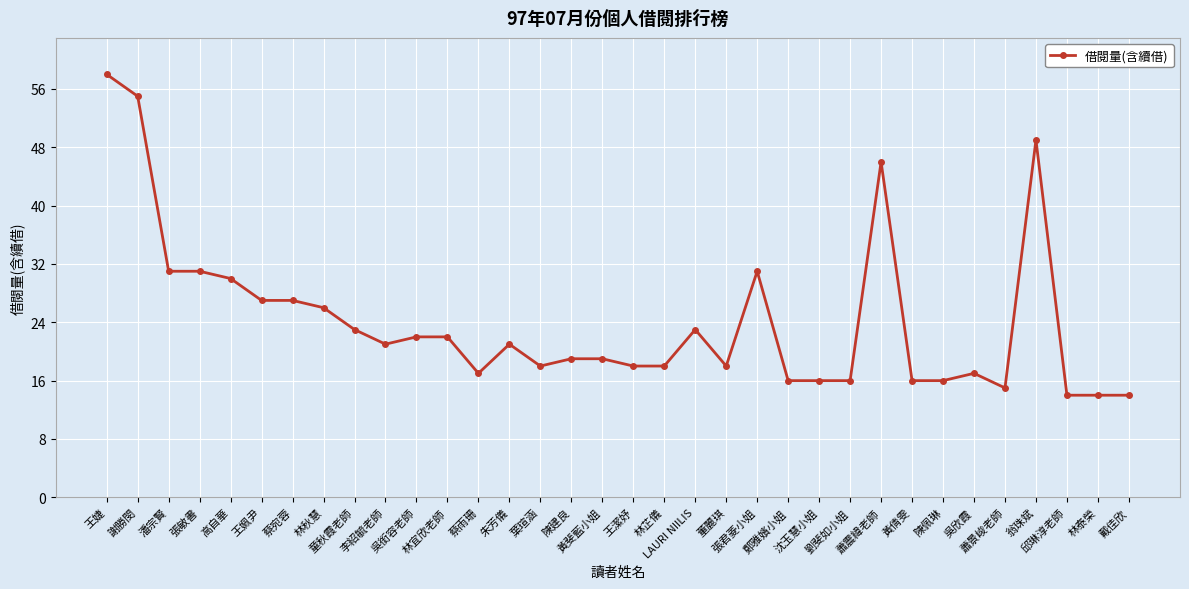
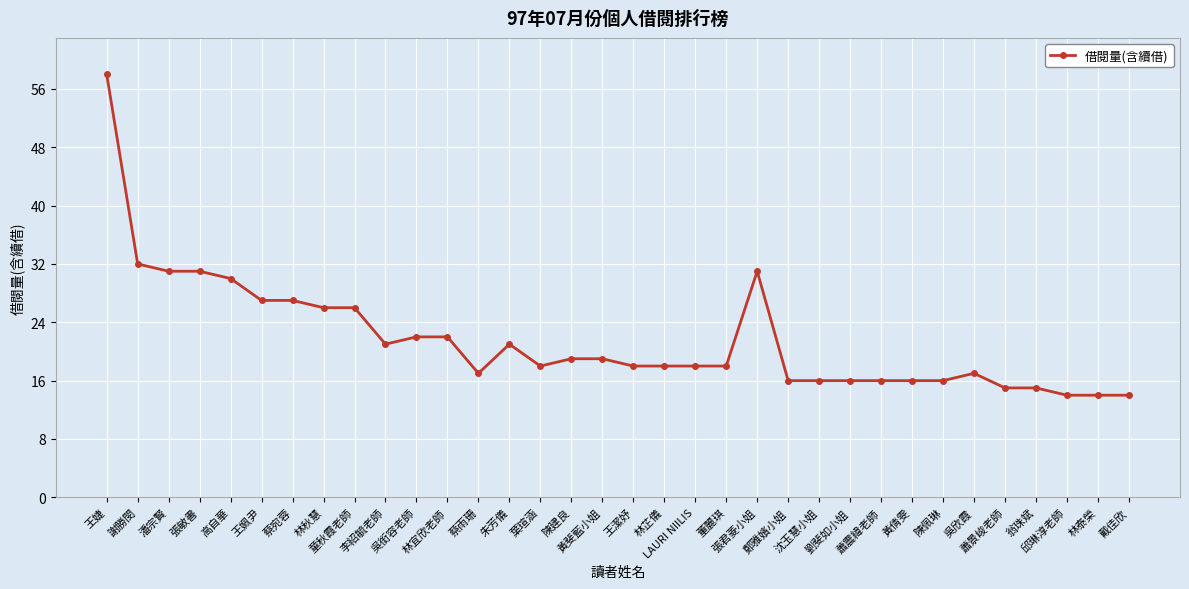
謝勝閔: 55 -> 32
童秋霞老師: 23 -> 26
LAURI NIILIS: 23 -> 18
蕭震緯老師: 46 -> 16
翁珠斌: 49 -> 15
